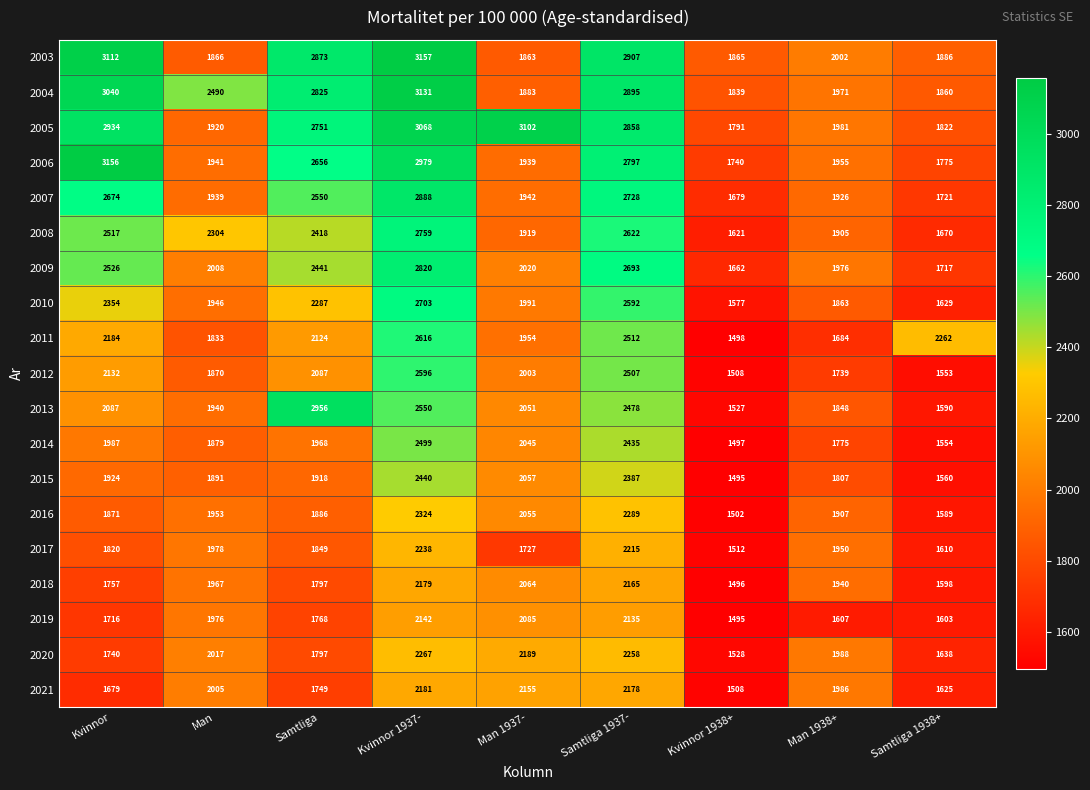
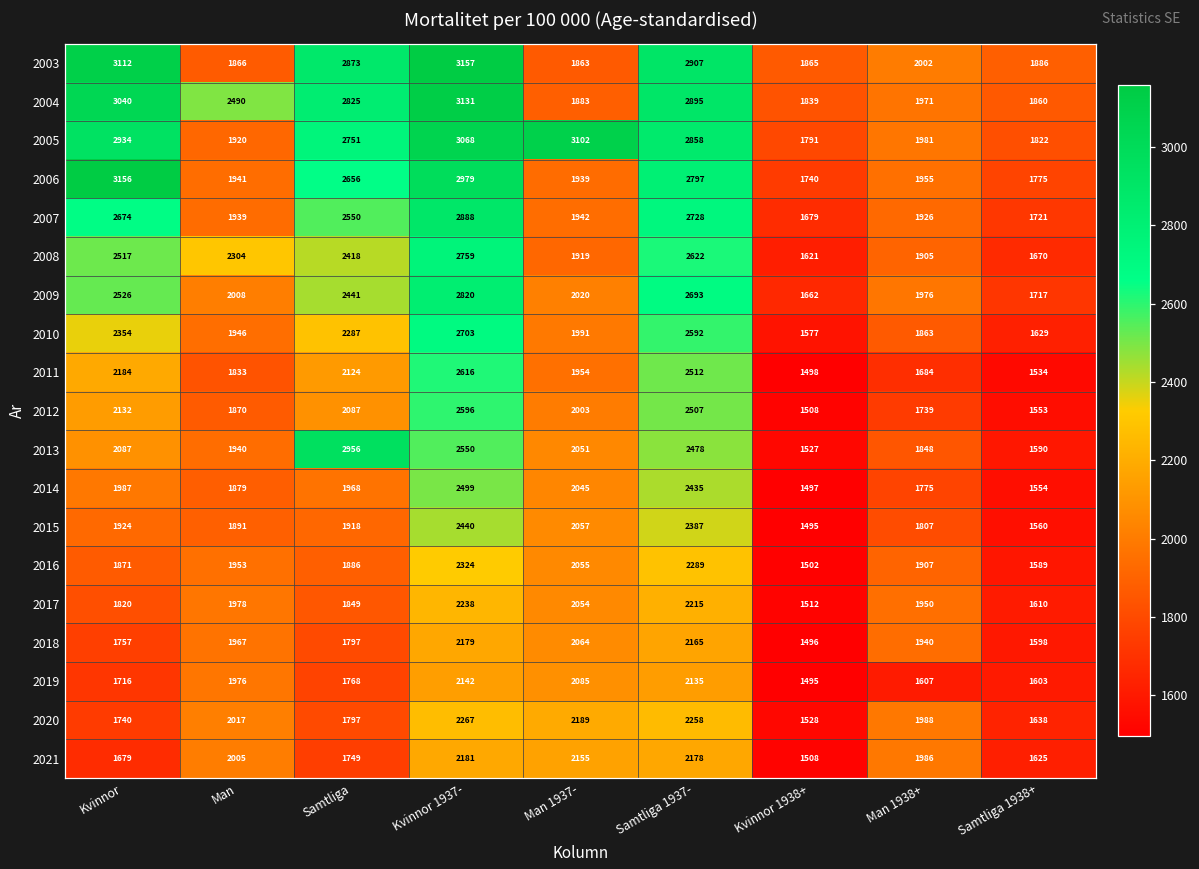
2011, Samtliga 1938+: 2262 -> 1534
2017, Man 1937-: 1727 -> 2054
